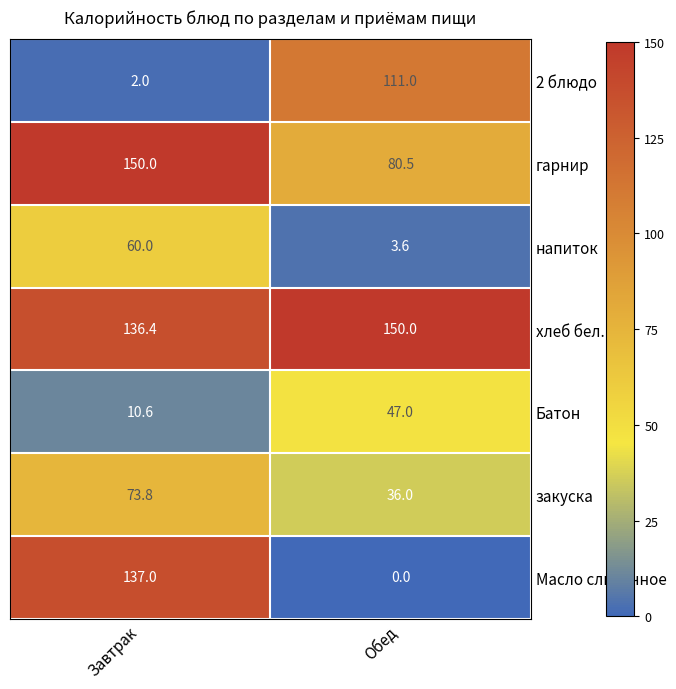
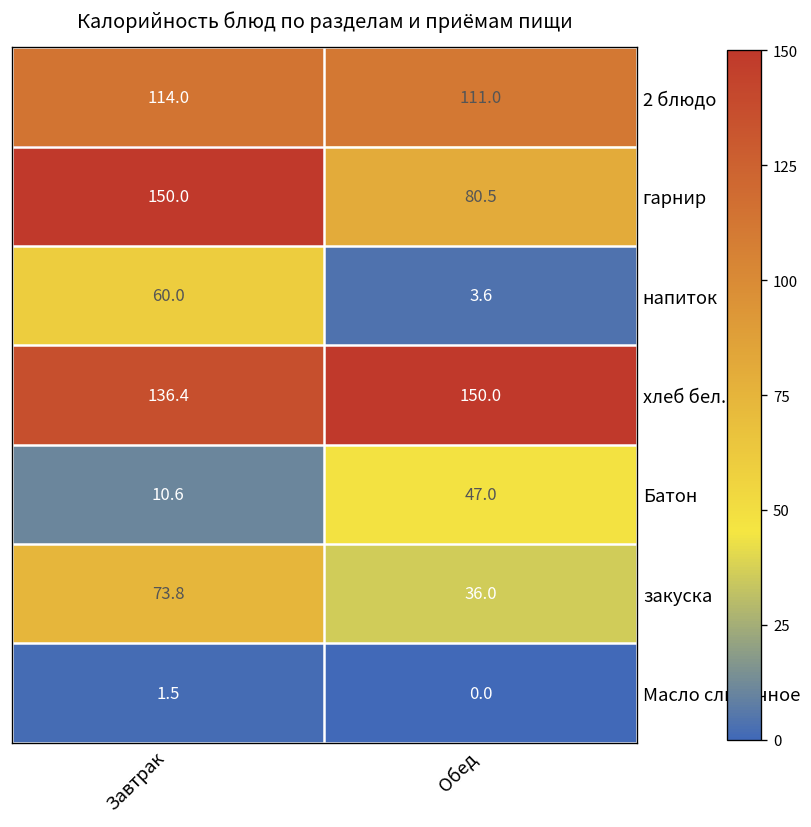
2 блюдо, Завтрак: 2.0 -> 114.0
Масло сливочное, Завтрак: 137.0 -> 1.5
